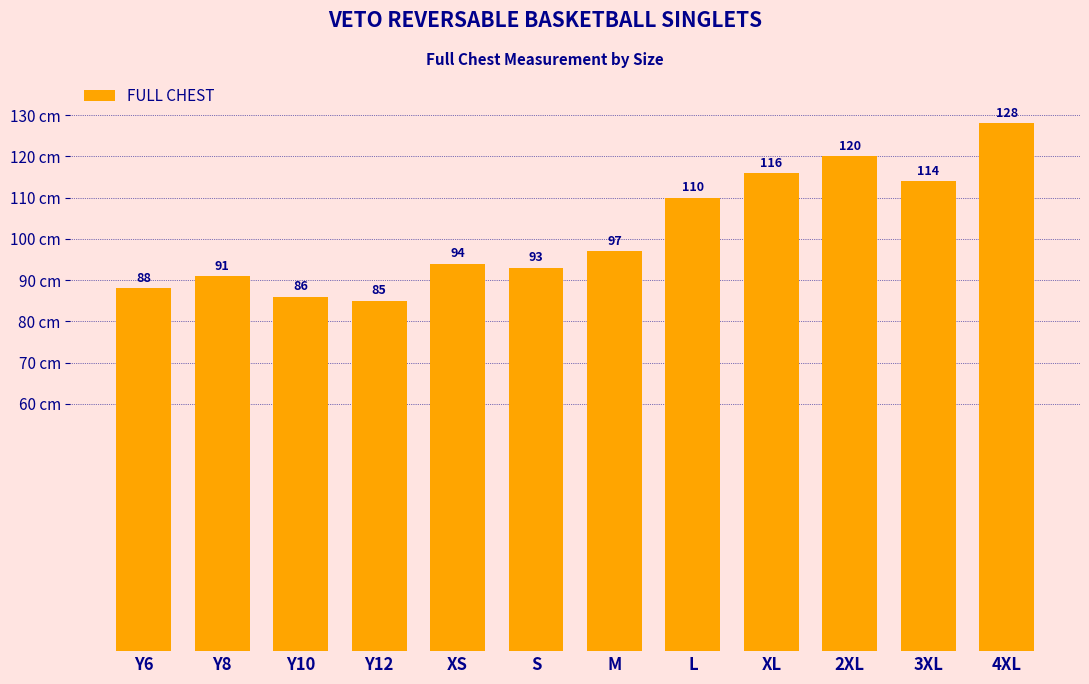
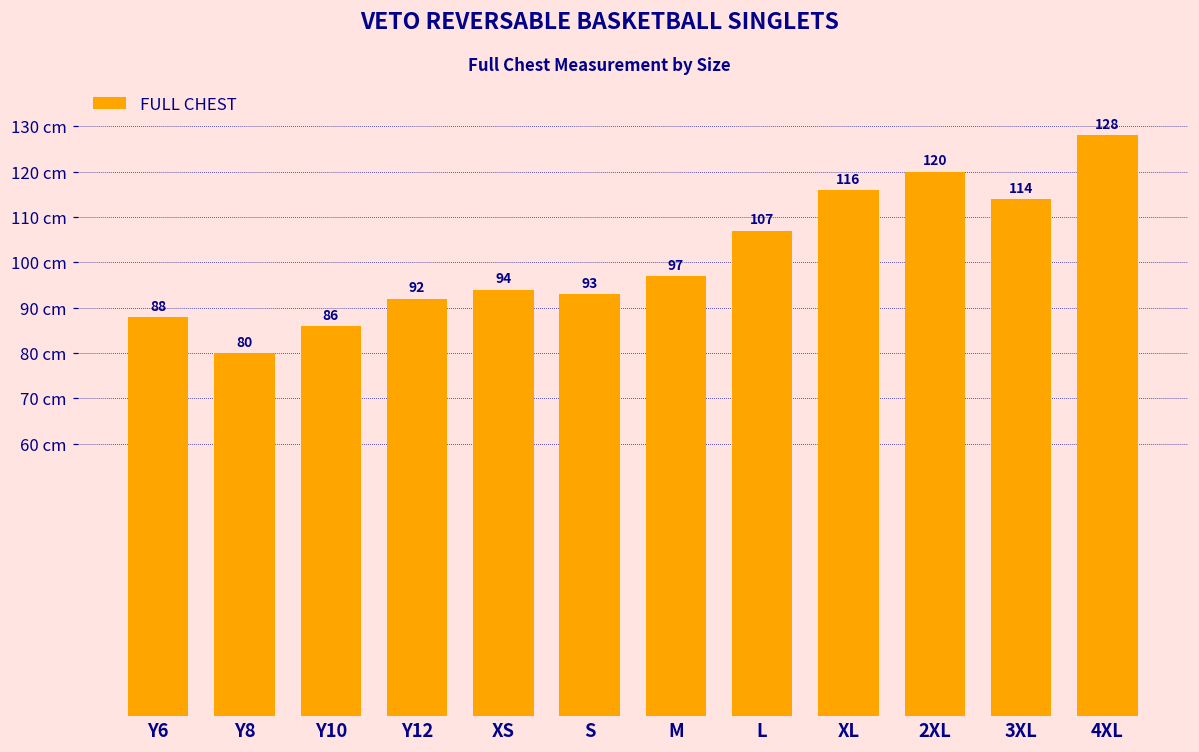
Y8: 91 -> 80
Y12: 85 -> 92
L: 110 -> 107
